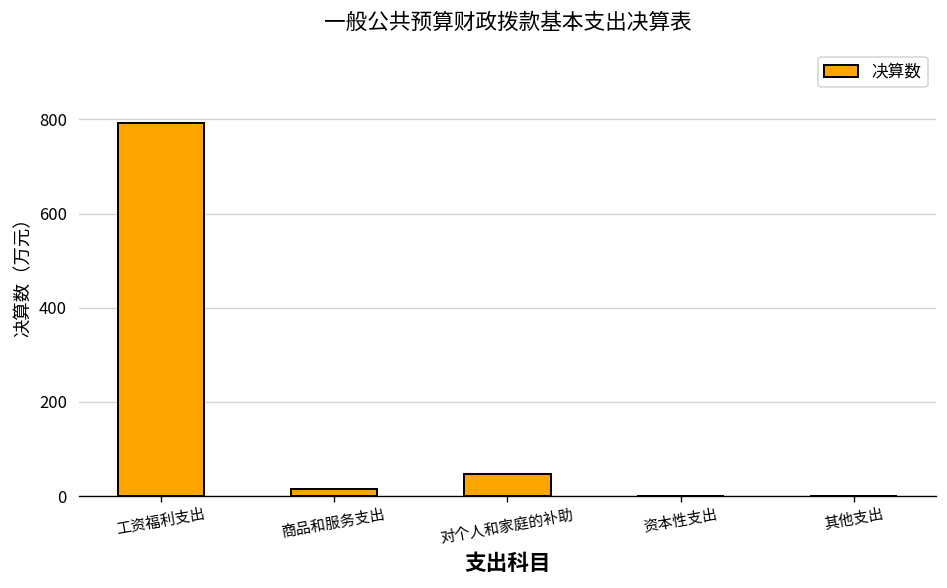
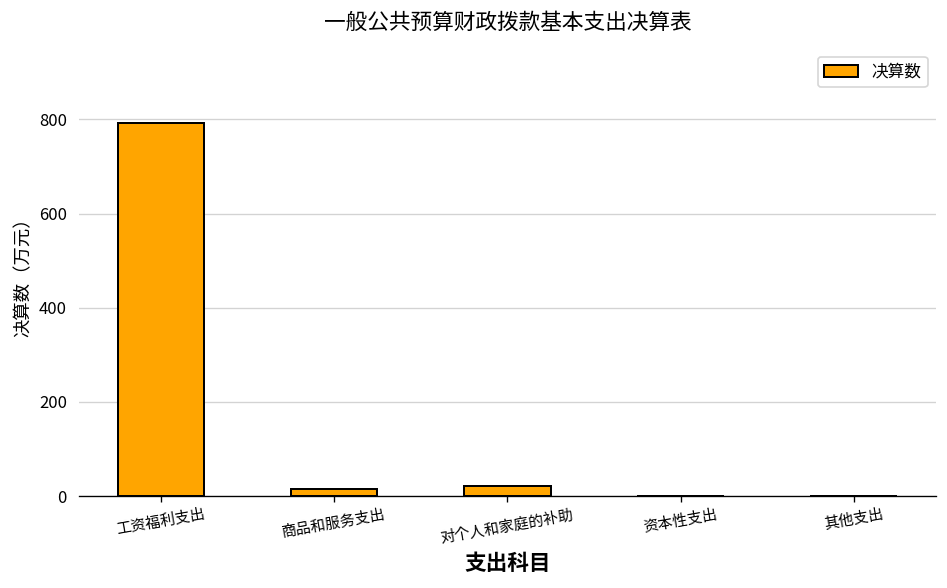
对个人和家庭的补助: 50 -> 20
